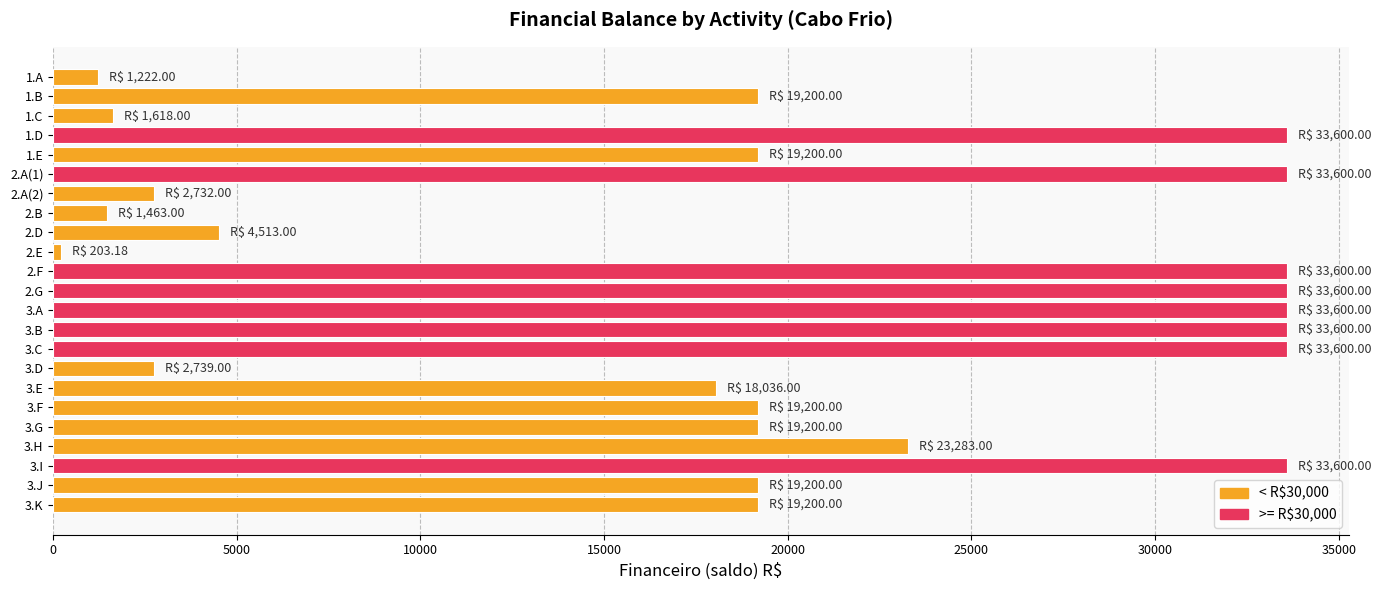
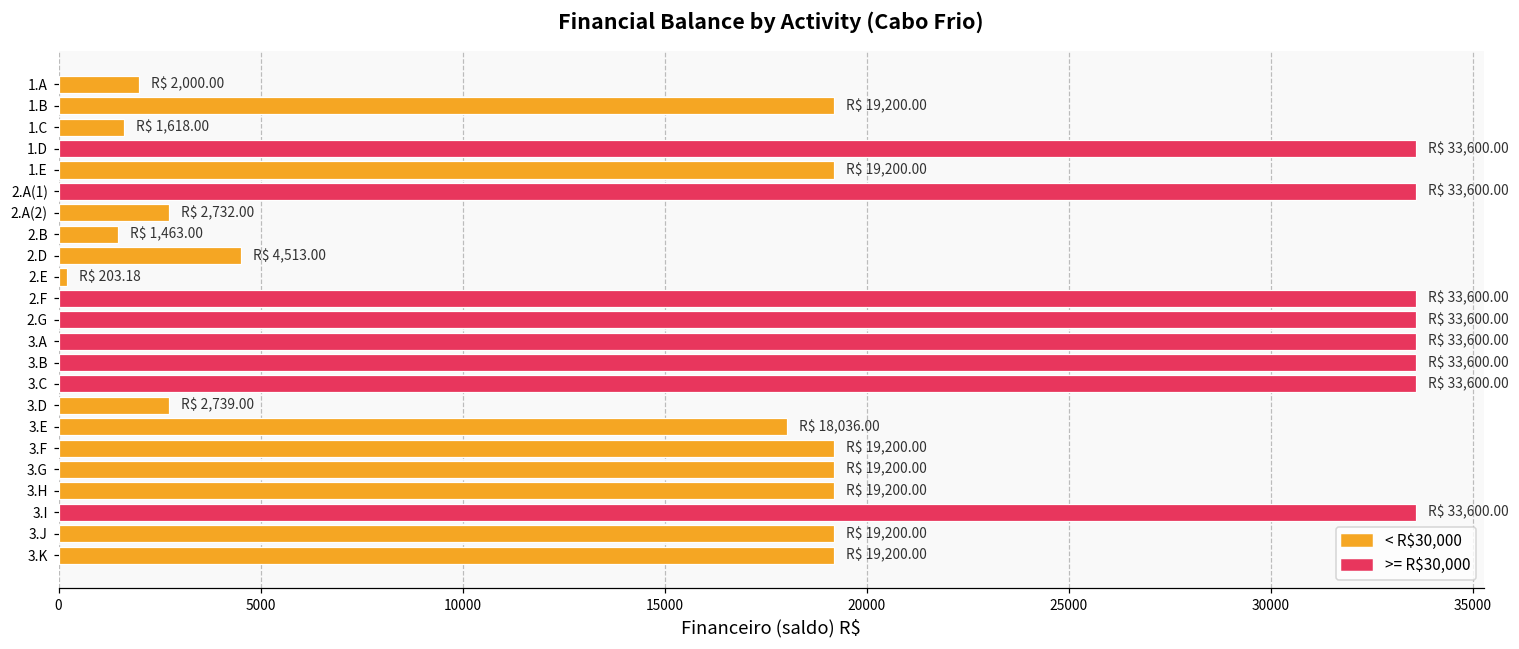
1.A: 1,222.00 -> 2,000.00
3.H: 23,283.00 -> 19,200.00
